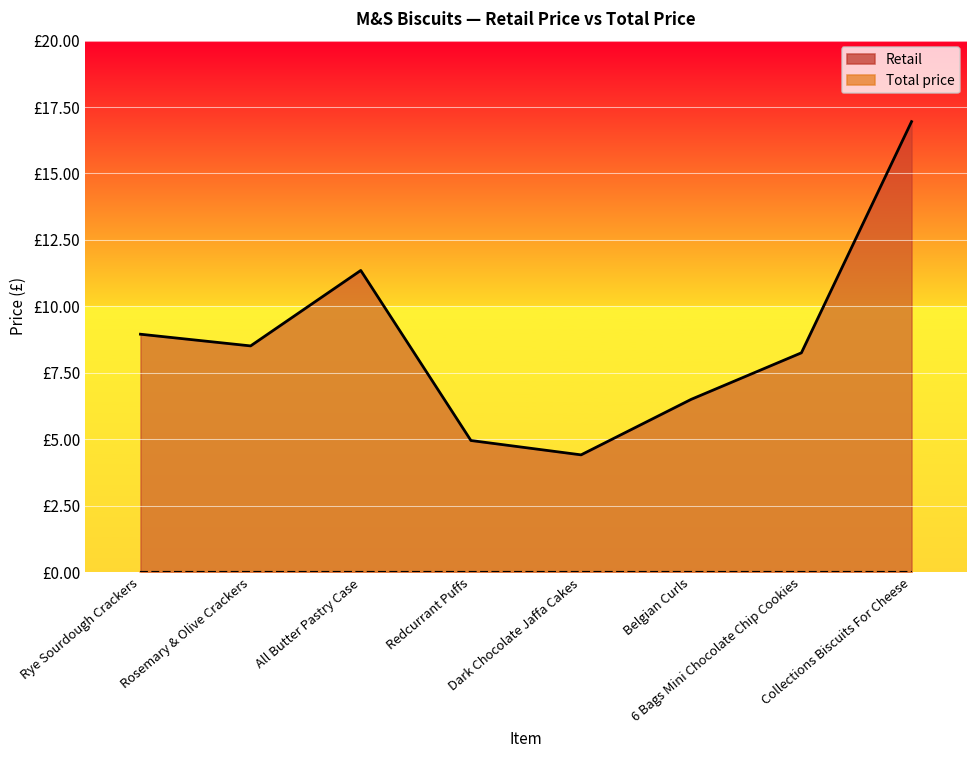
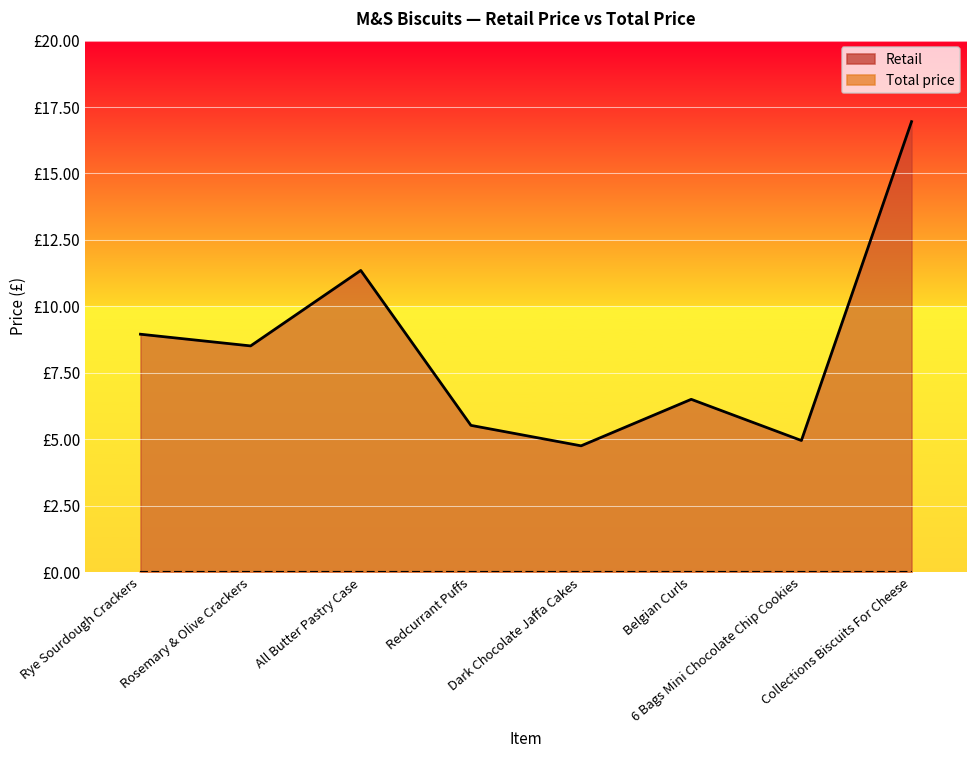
Retail, Redcurrant Puffs: £5.0 -> £5.5
Retail, Dark Chocolate Jaffa Cakes: £4.4 -> £4.8
Retail, 6 Bags Mini Chocolate Chip Cookies: £8.3 -> £5.0
